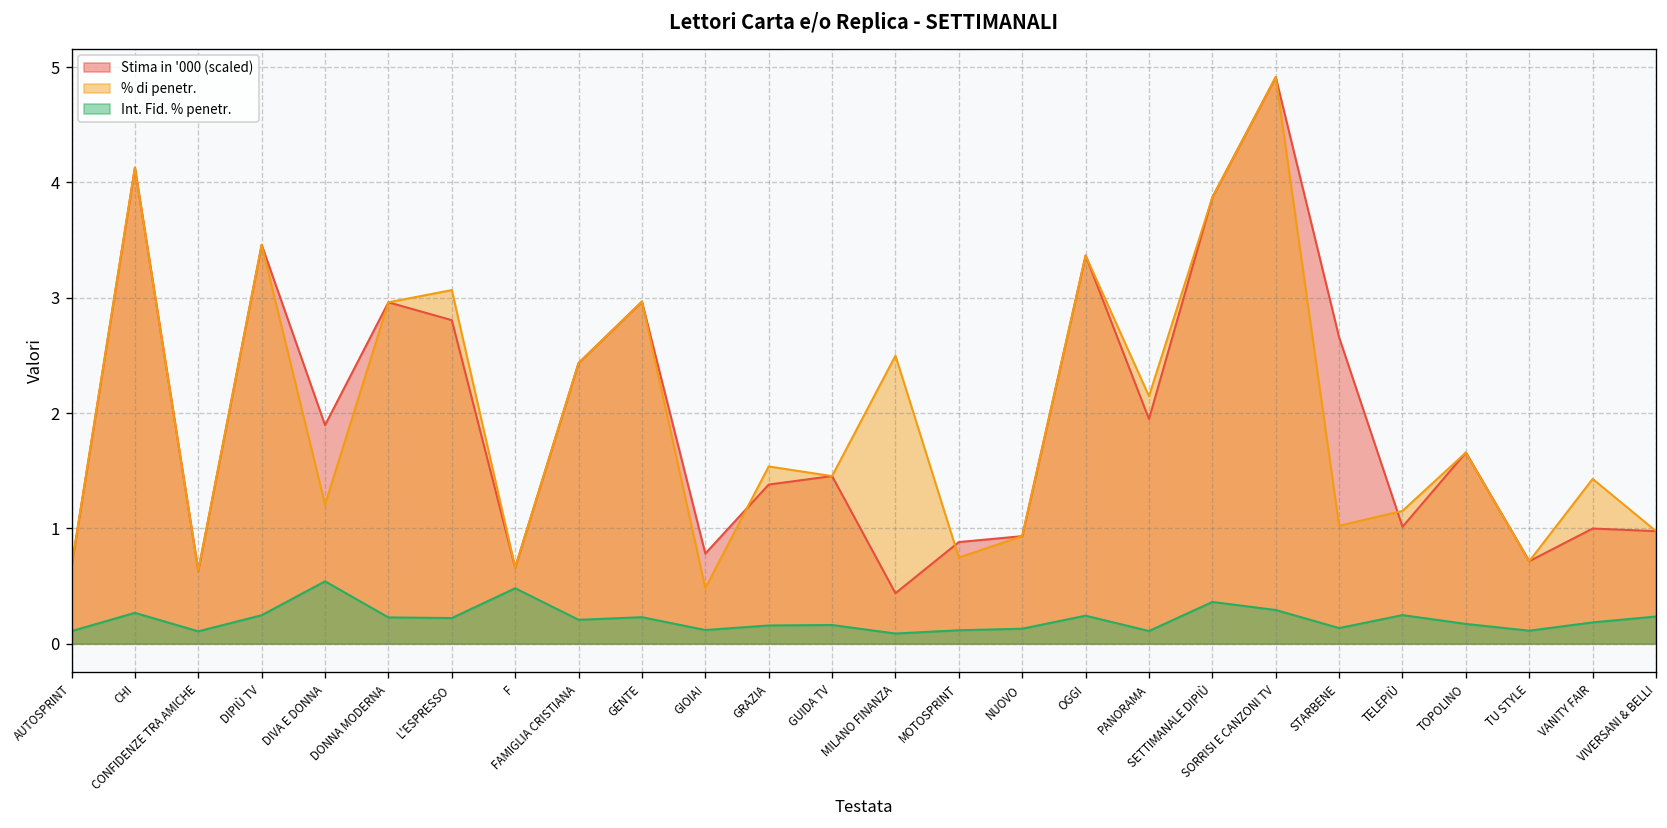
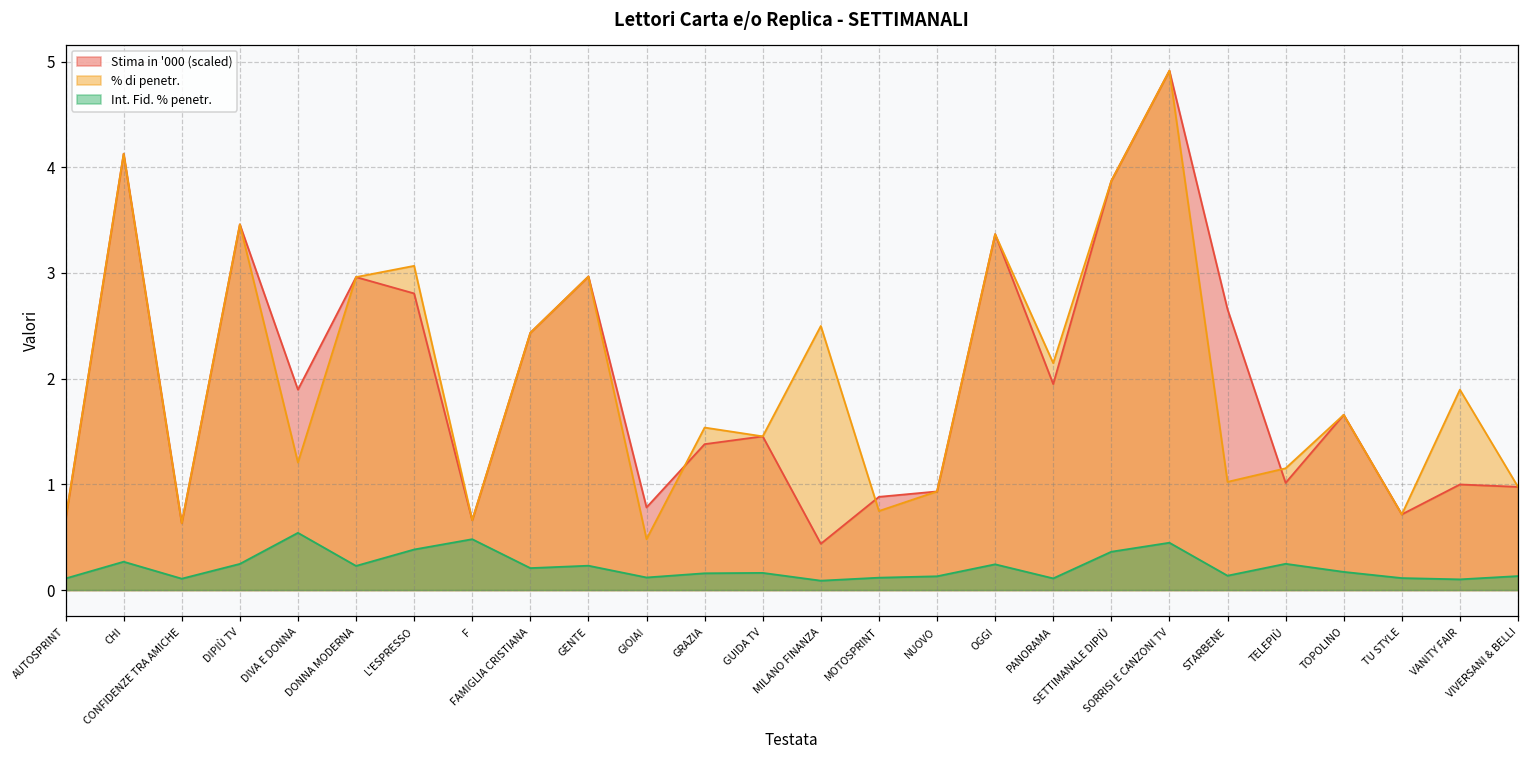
Int. Fid. % penetr., L'ESPRESSO: 0.2 -> 0.4
Int. Fid. % penetr., SORRISI E CANZONI TV: 0.3 -> 0.4
% di penetr., VANITY FAIR: 1.4 -> 1.9
Int. Fid. % penetr., VANITY FAIR: 0.2 -> 0.1
Int. Fid. % penetr., VIVERSANI & BELLI: 0.2 -> 0.1
